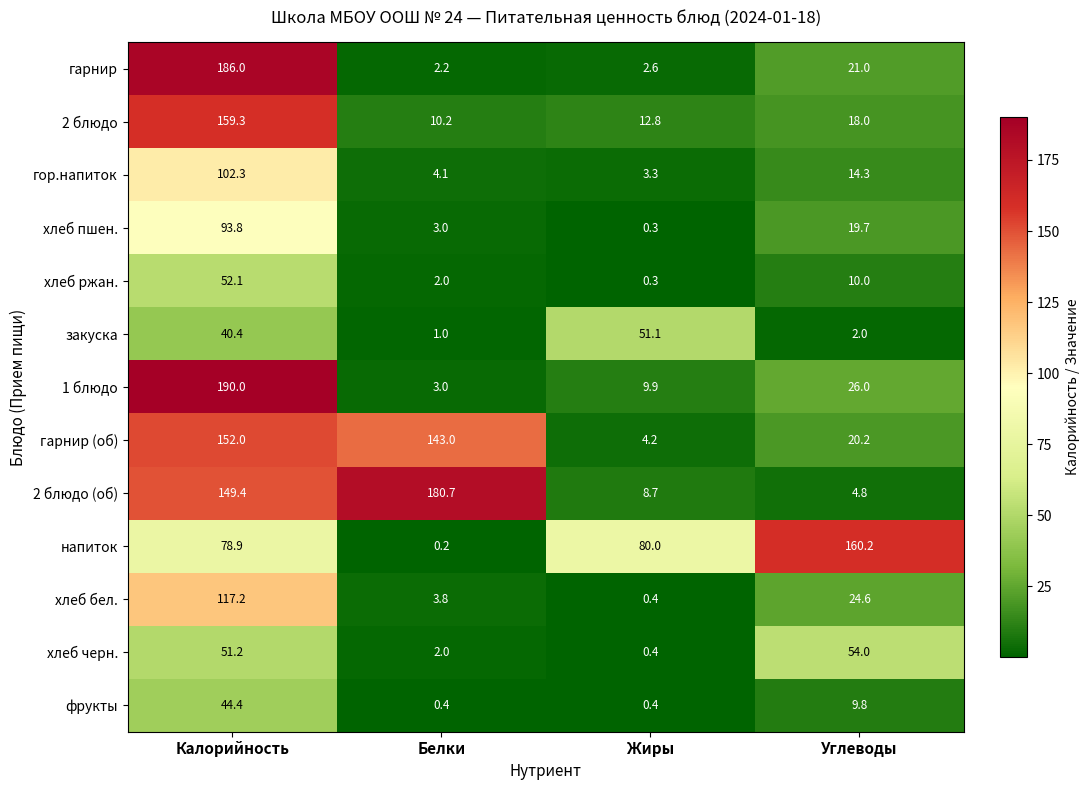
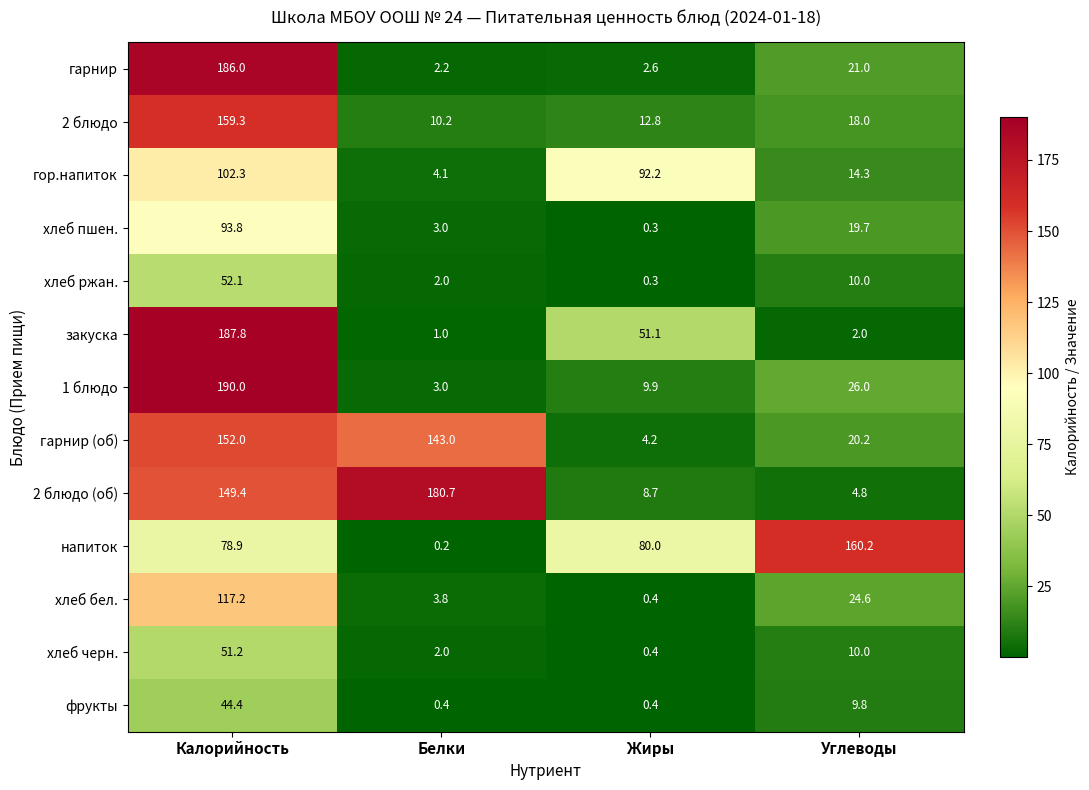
гор.напиток, Жиры: 3.3 -> 92.2
закуска, Калорийность: 40.4 -> 187.8
хлеб черн., Углеводы: 54.0 -> 10.0
